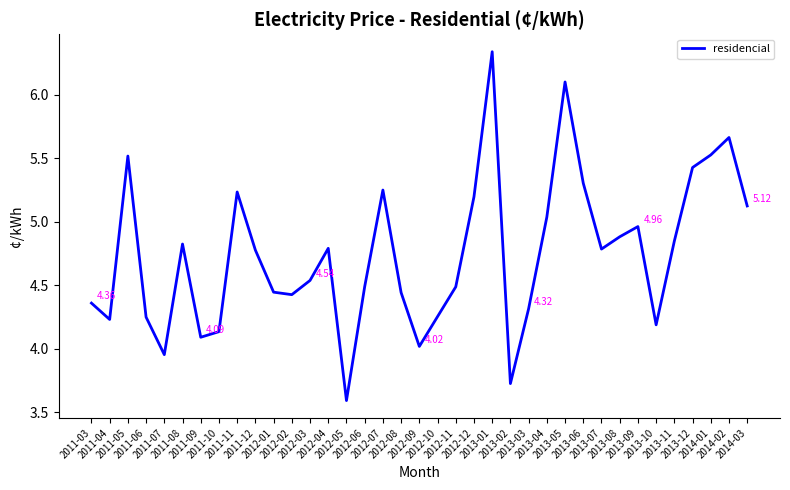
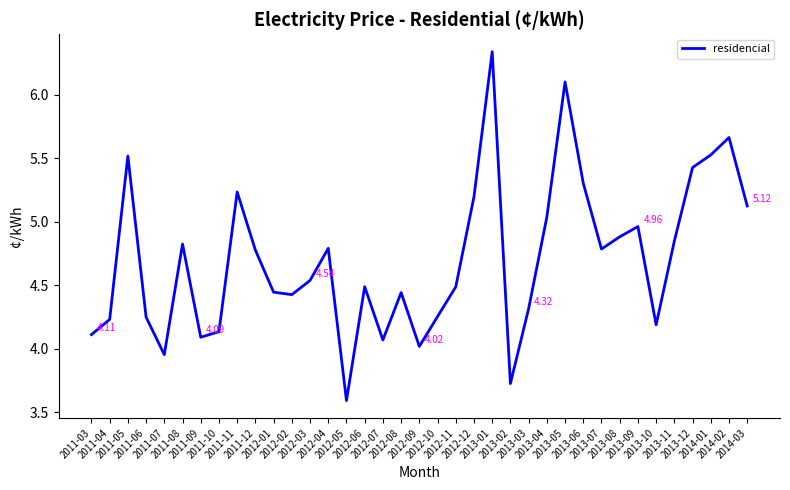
2011-03: 4.36 -> 4.11
2012-07: 5.25 -> 4.07
